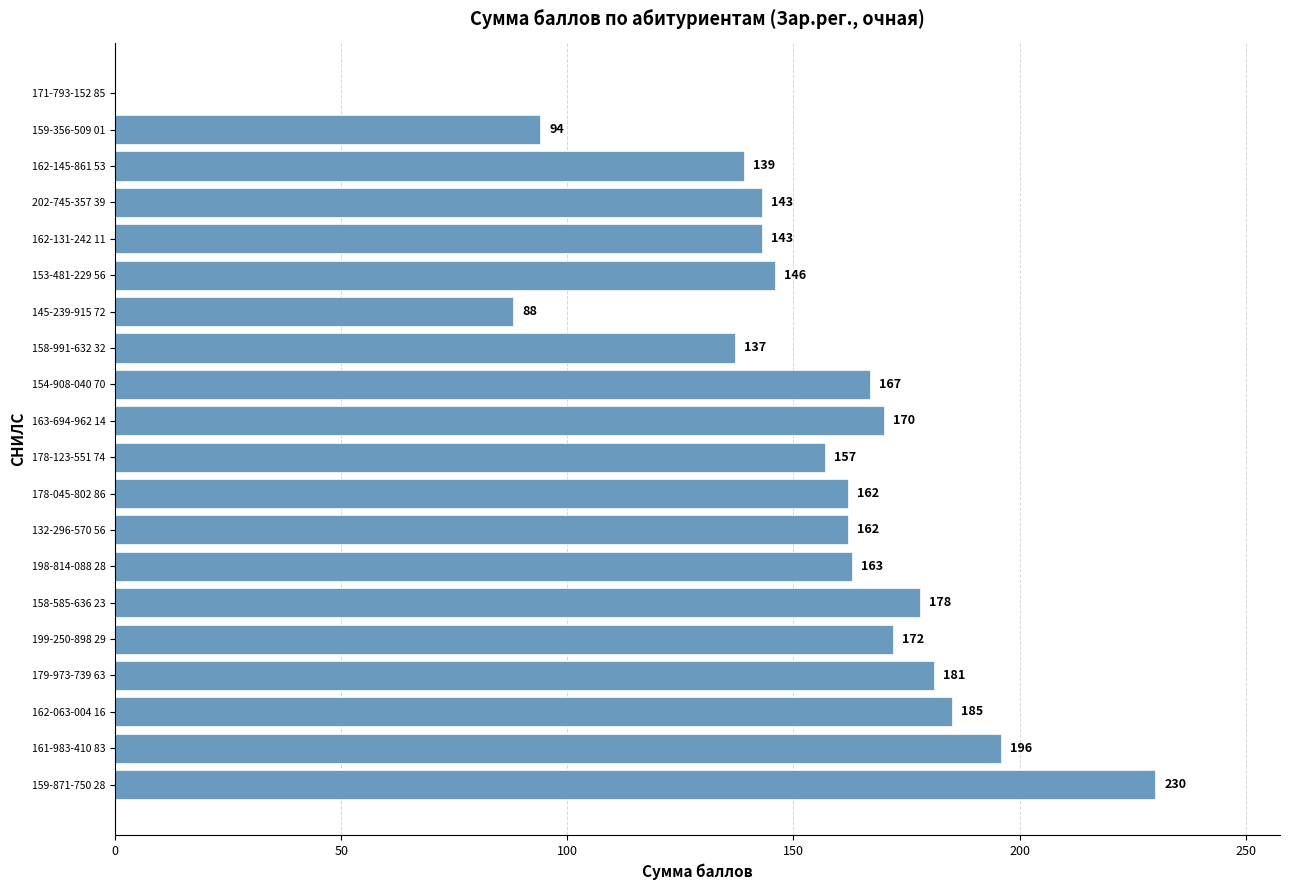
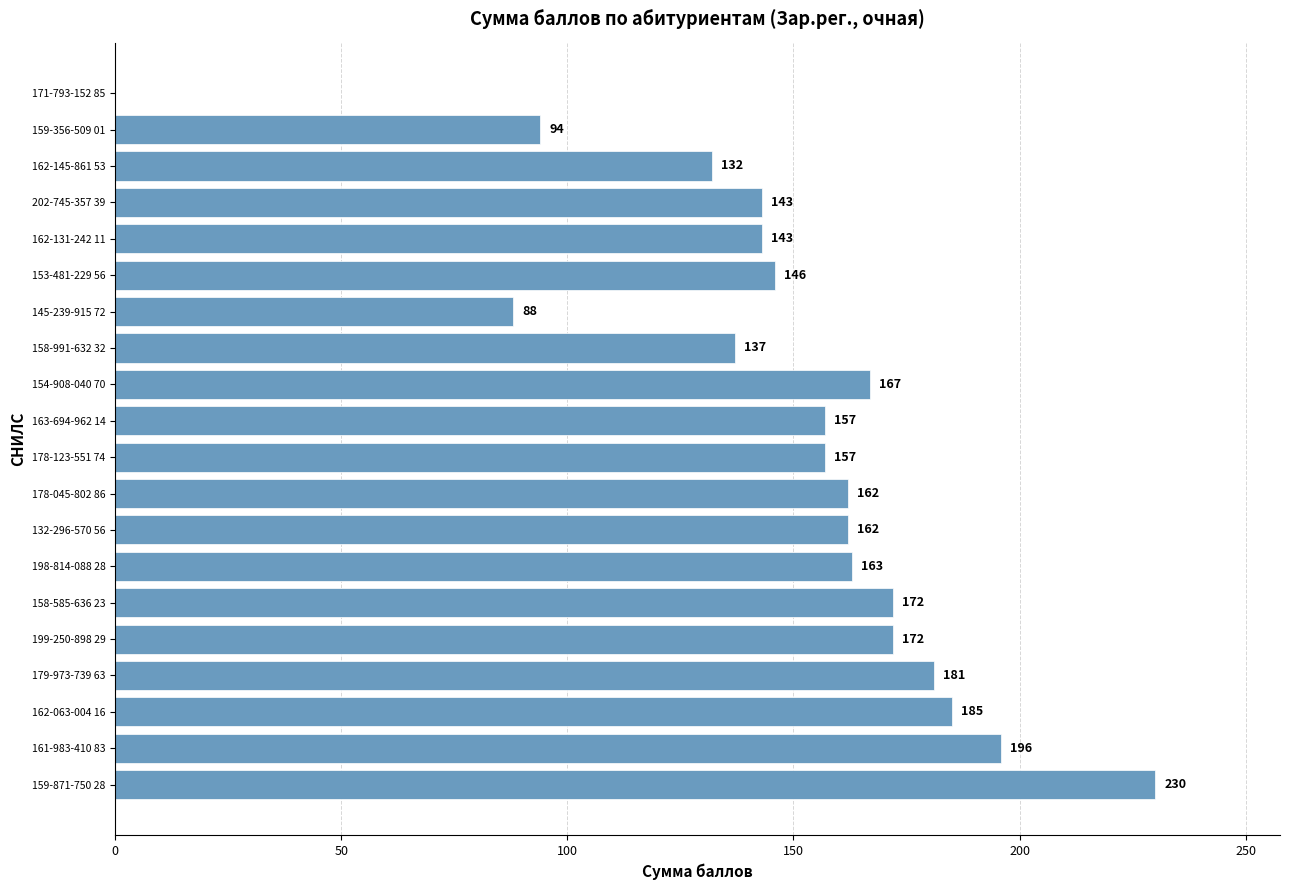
162-145-861 53: 139 -> 132
163-694-962 14: 170 -> 157
158-585-636 23: 178 -> 172
